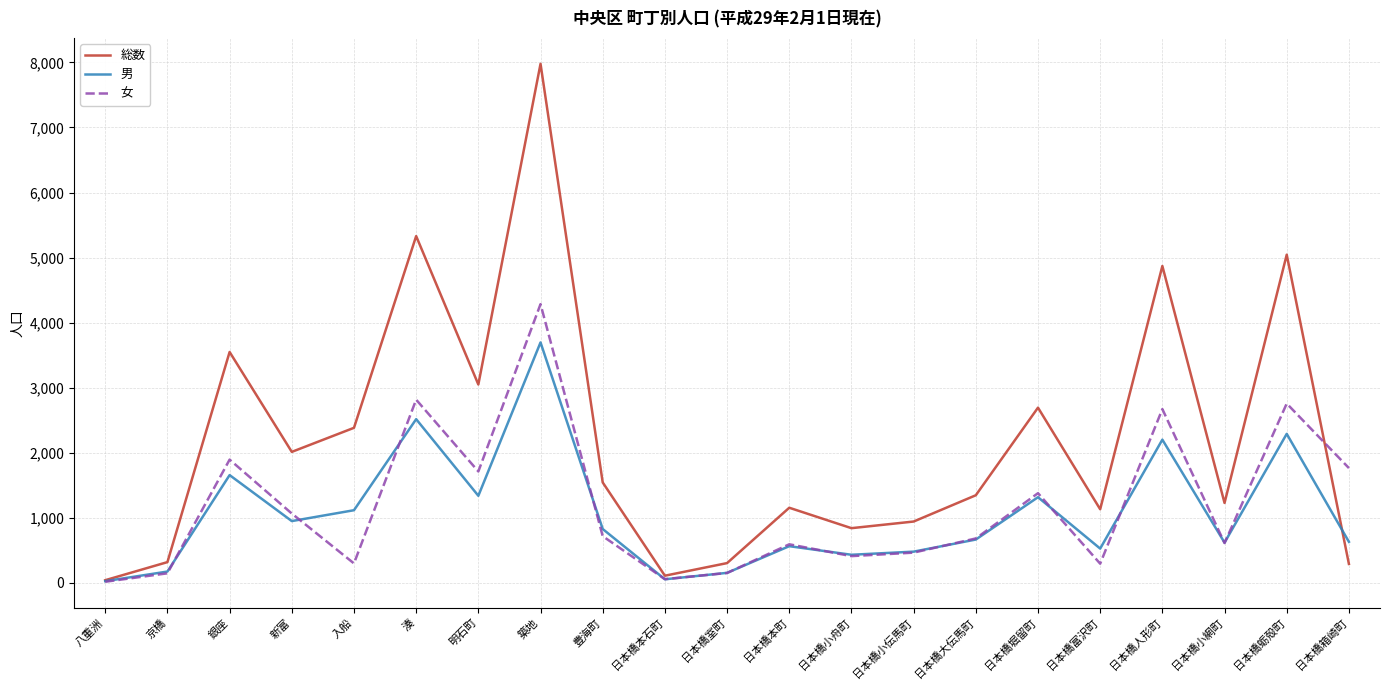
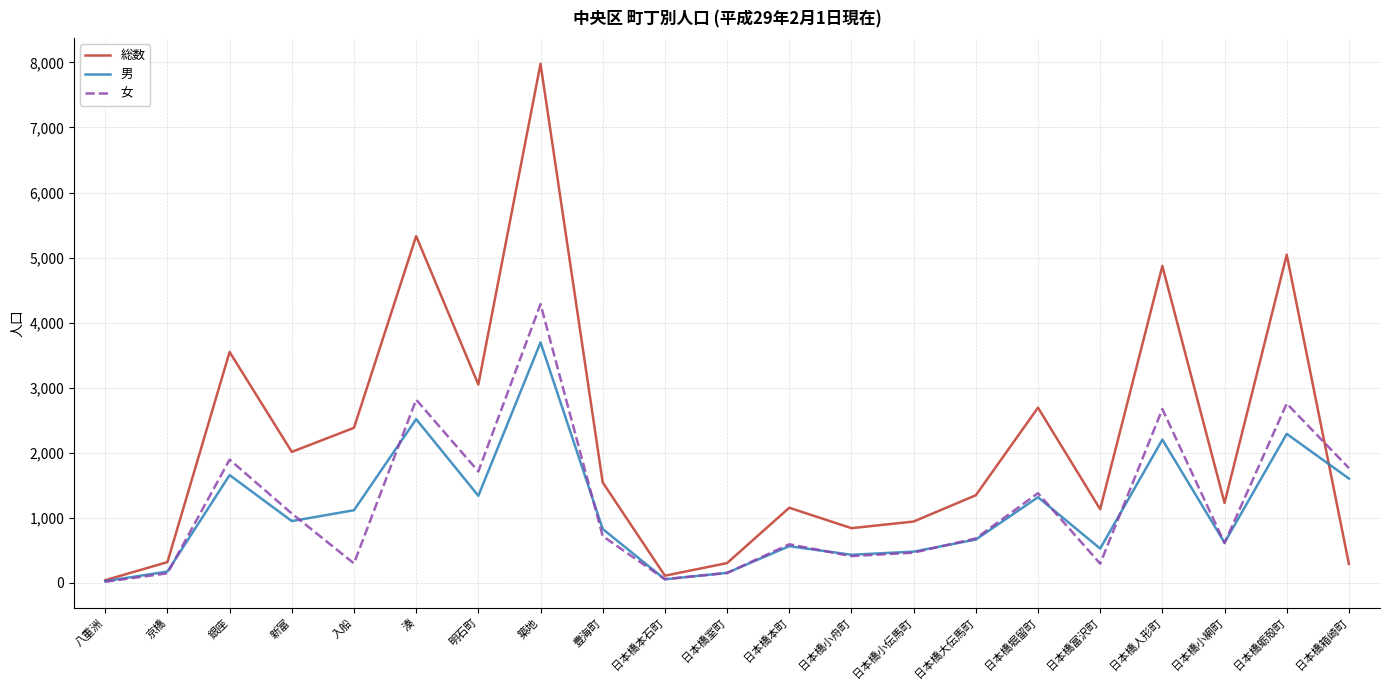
男, 日本橋箱崎町: 600 -> 1,600
